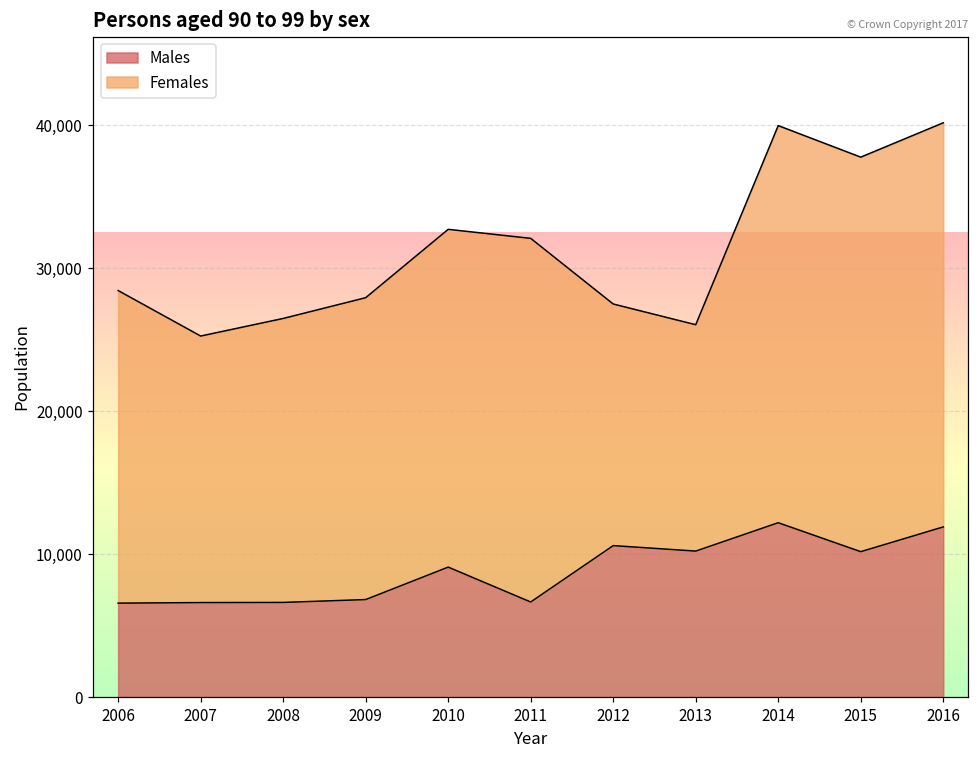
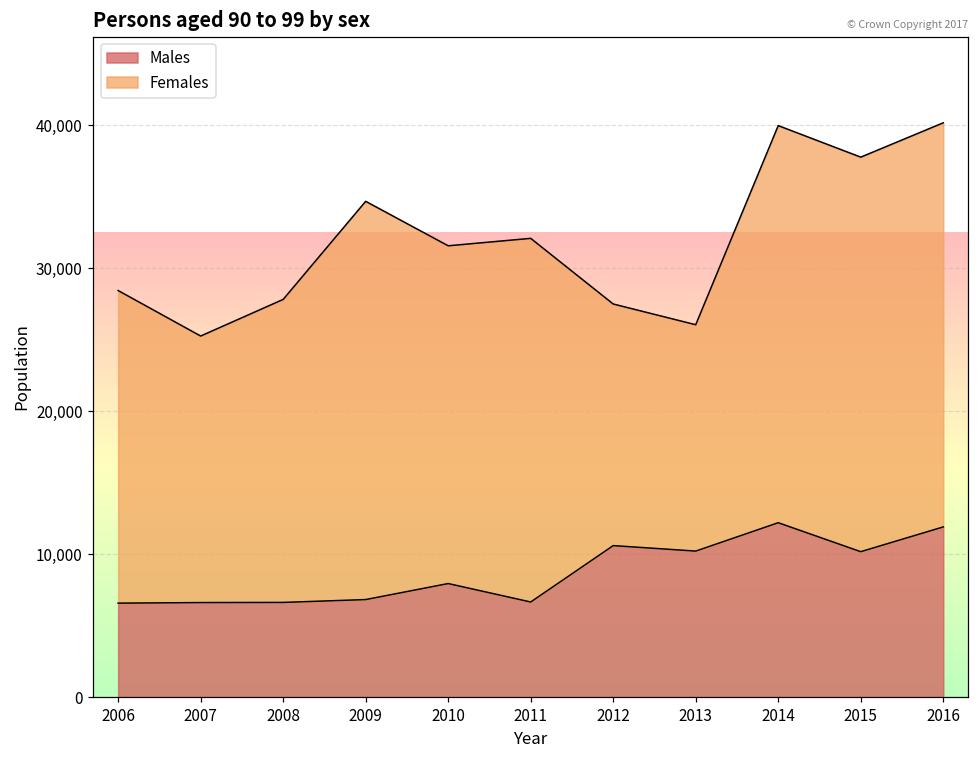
Females, 2008: 19,900 -> 21,200
Females, 2009: 21,100 -> 27,800
Males, 2010: 9,100 -> 7,900
